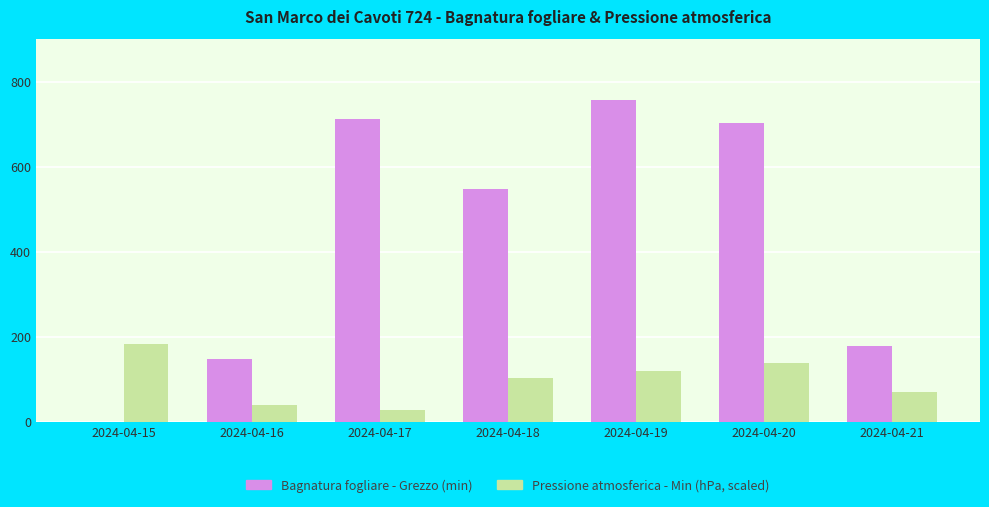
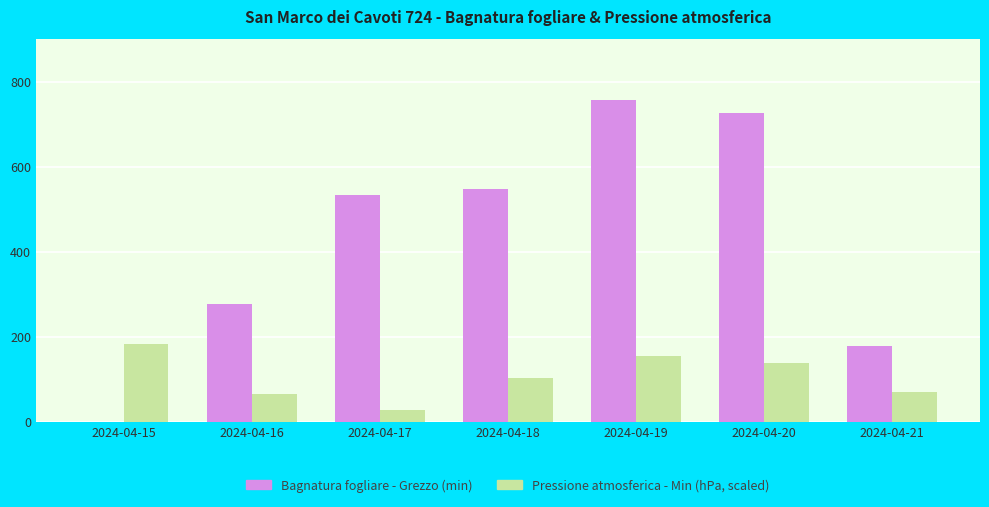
Bagnatura fogliare - Grezzo (min), 2024-04-16: 150 -> 280
Pressione atmosferica - Min (hPa, scaled), 2024-04-16: 40 -> 70
Bagnatura fogliare - Grezzo (min), 2024-04-17: 710 -> 530
Pressione atmosferica - Min (hPa, scaled), 2024-04-19: 120 -> 160
Bagnatura fogliare - Grezzo (min), 2024-04-20: 700 -> 730
